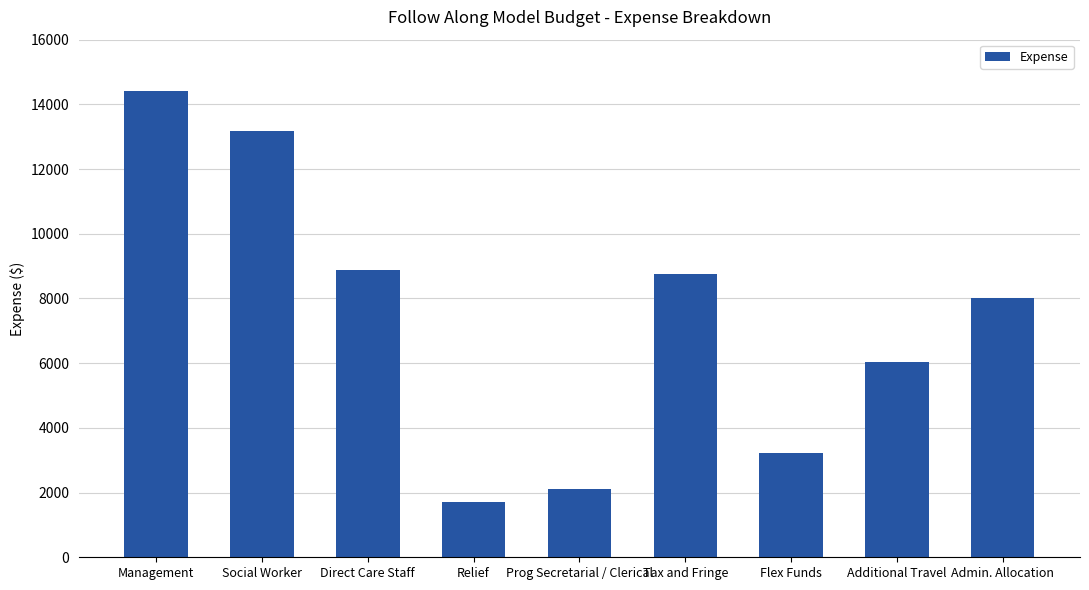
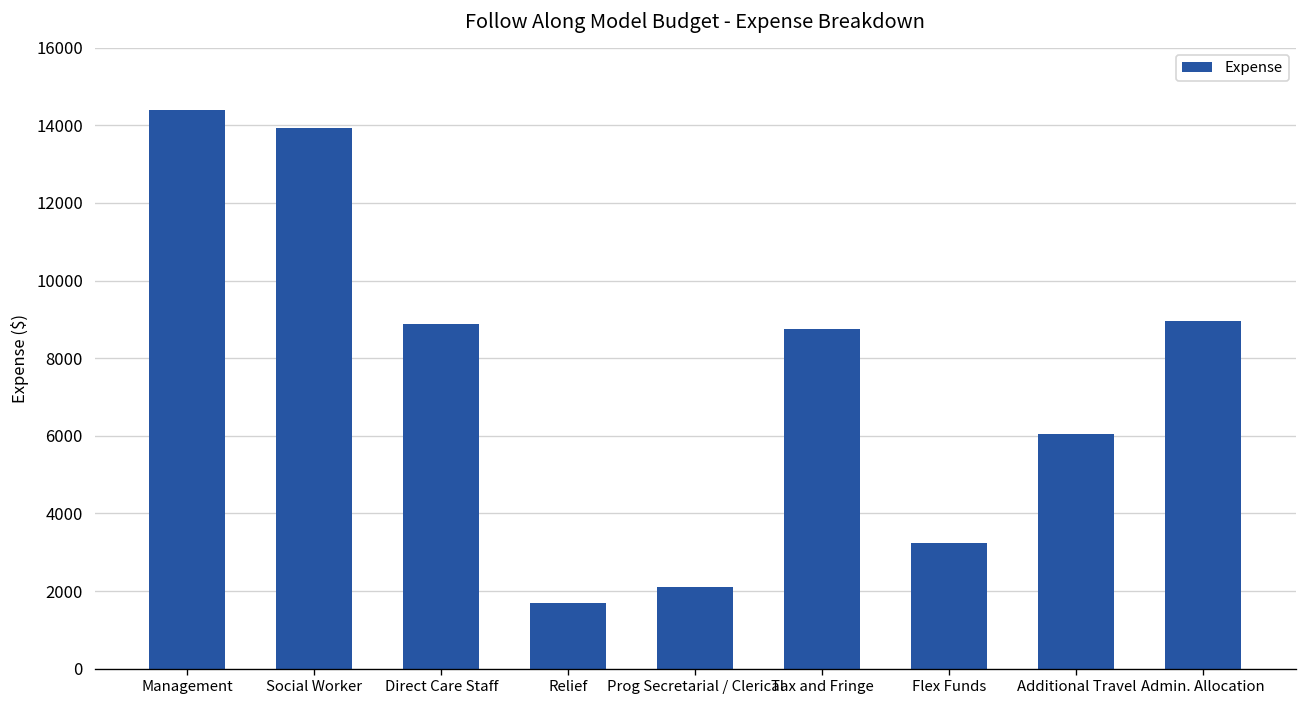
Social Worker: 13200 -> 13900
Admin. Allocation: 8000 -> 9000
